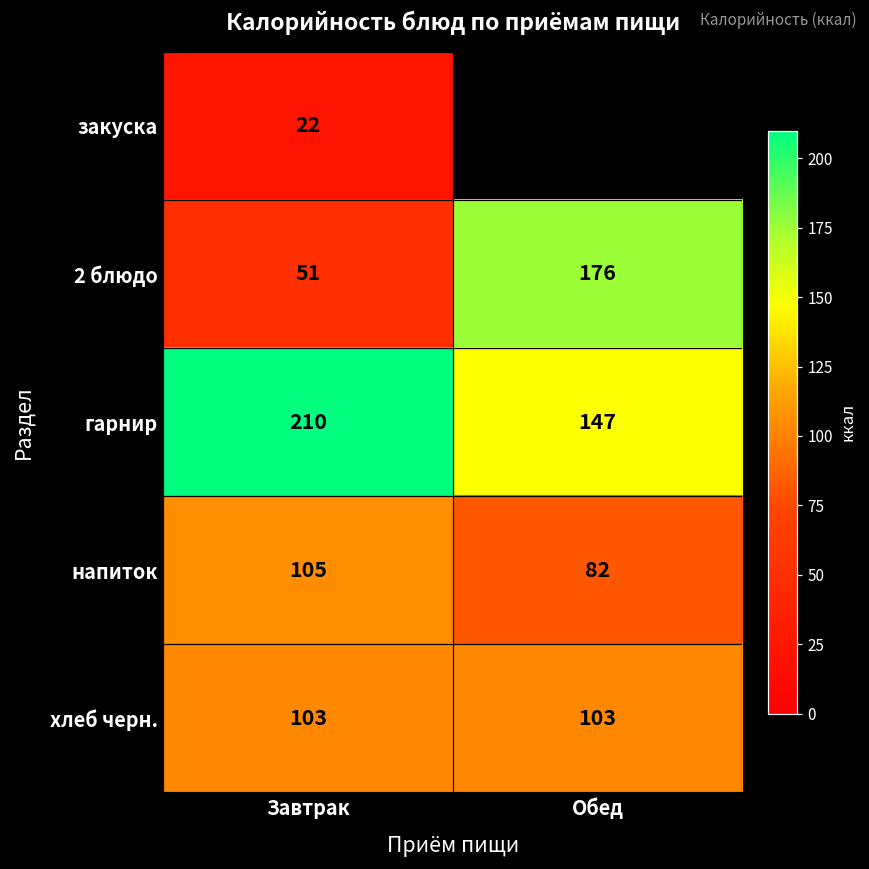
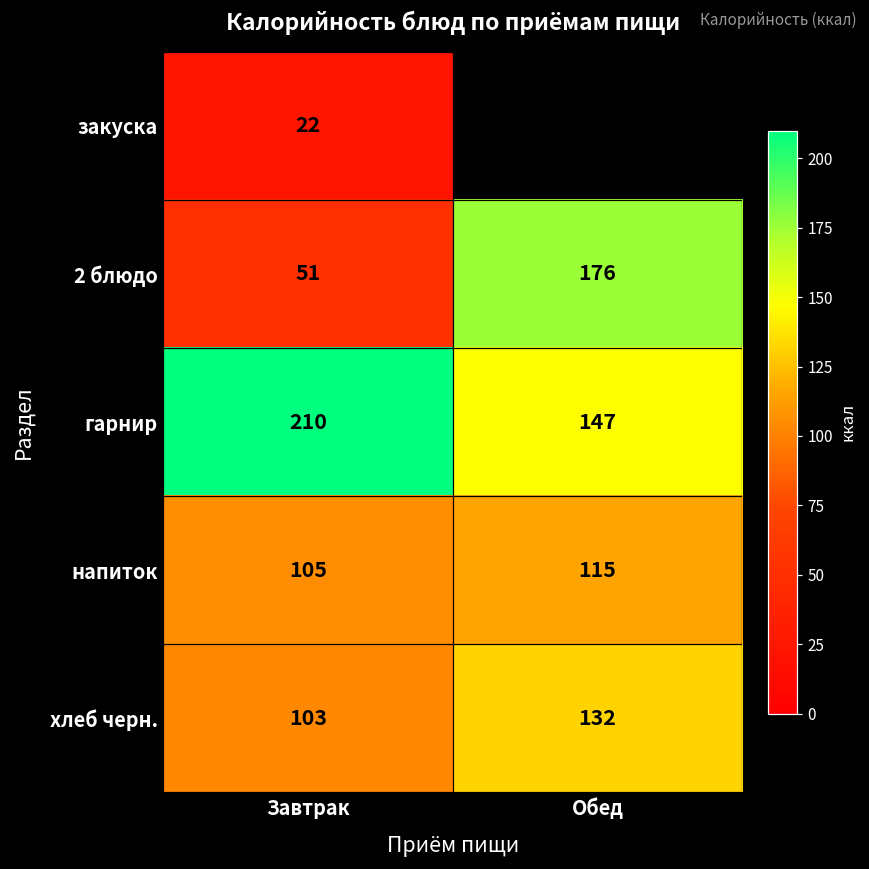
напиток, Обед: 82 -> 115
хлеб черн., Обед: 103 -> 132
